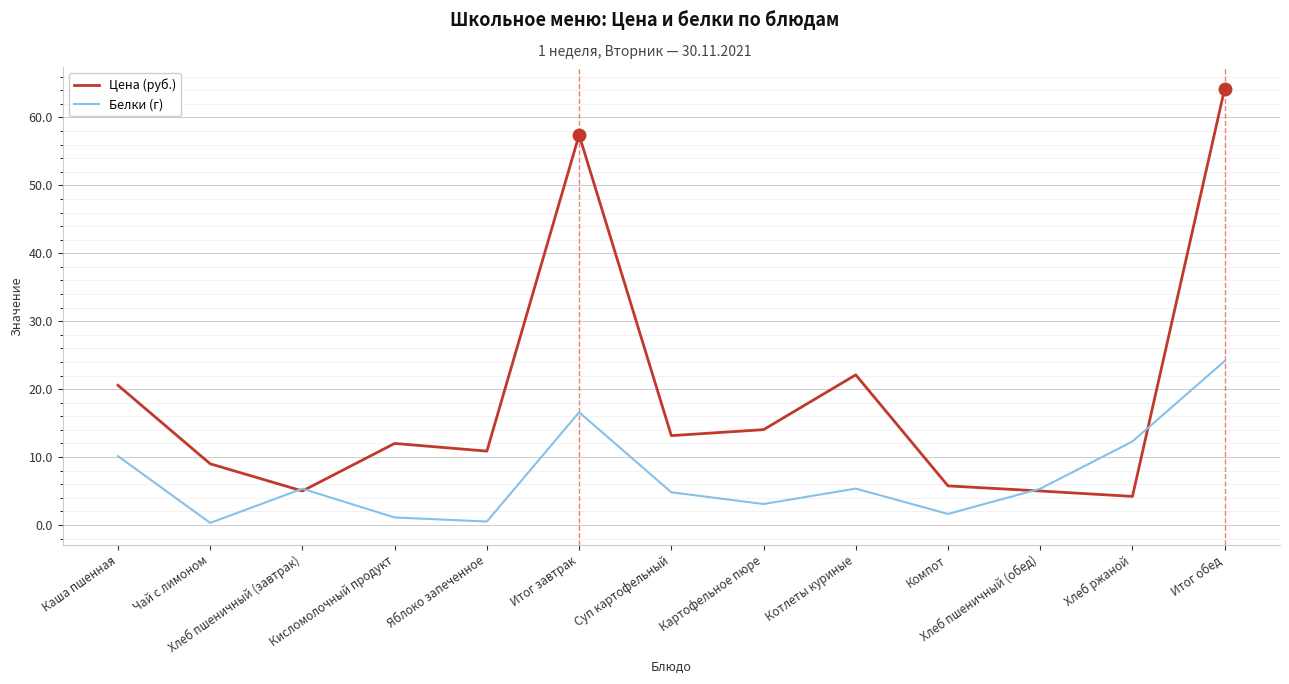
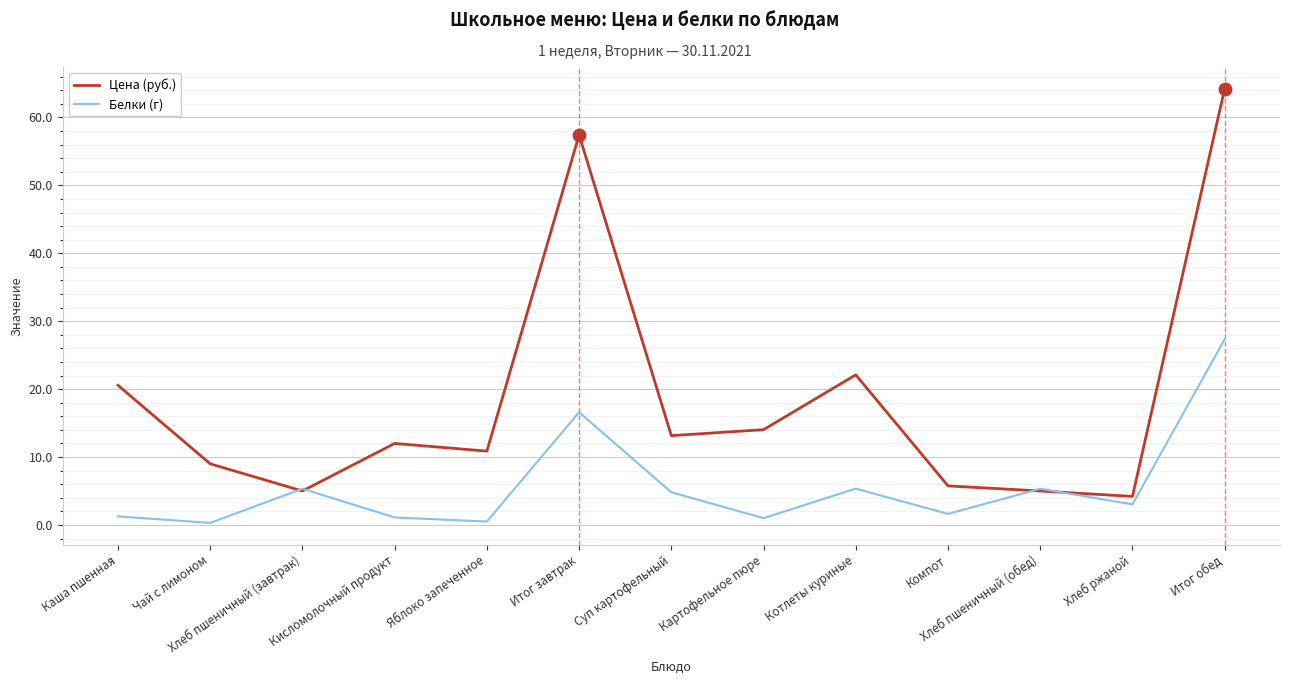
Белки (г), Каша пшенная: 10 -> 1
Белки (г), Картофельное пюре: 3 -> 1
Белки (г), Хлеб ржаной: 12 -> 3
Белки (г), Итог обед: 24 -> 27
